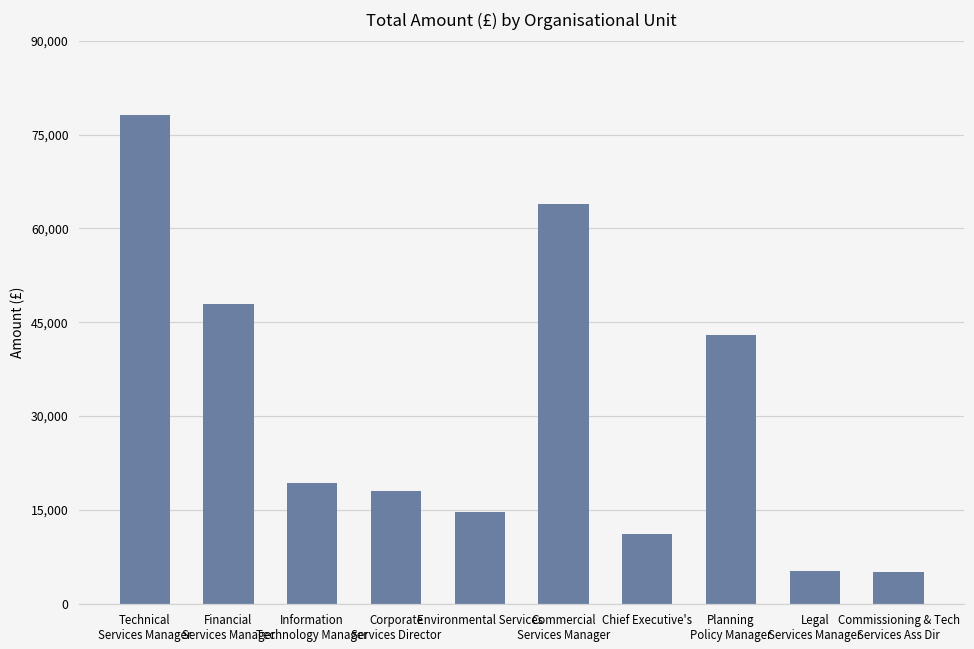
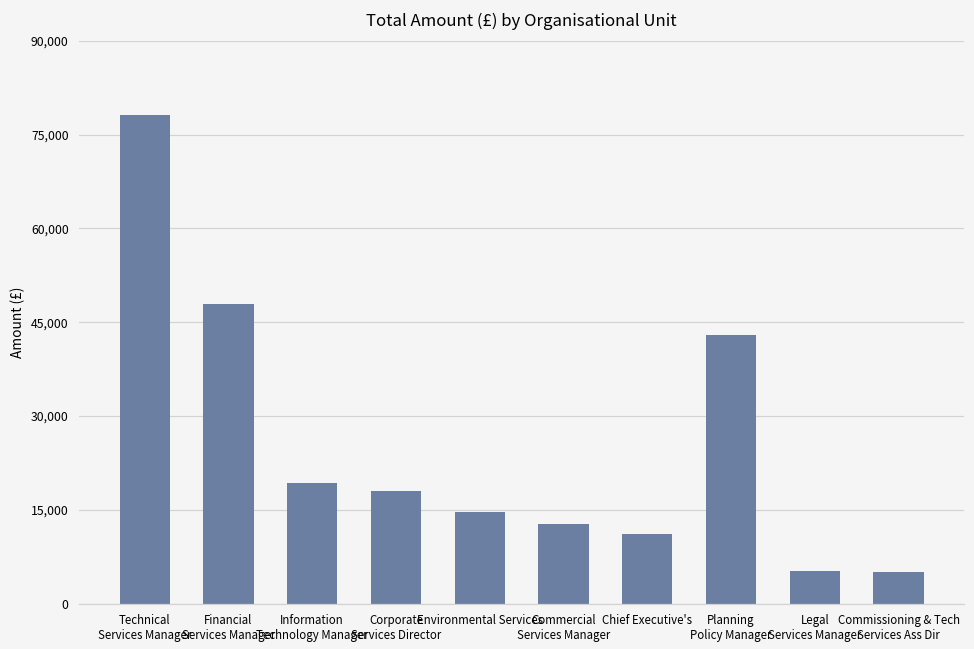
Commercial Services Manager: 64,000 -> 13,000
